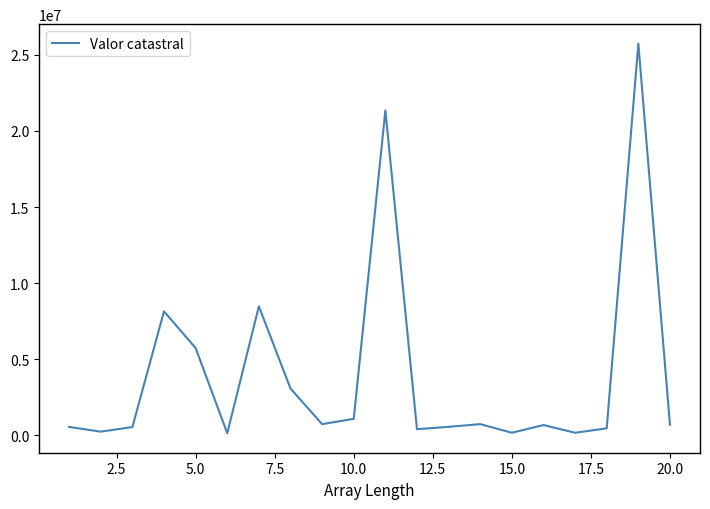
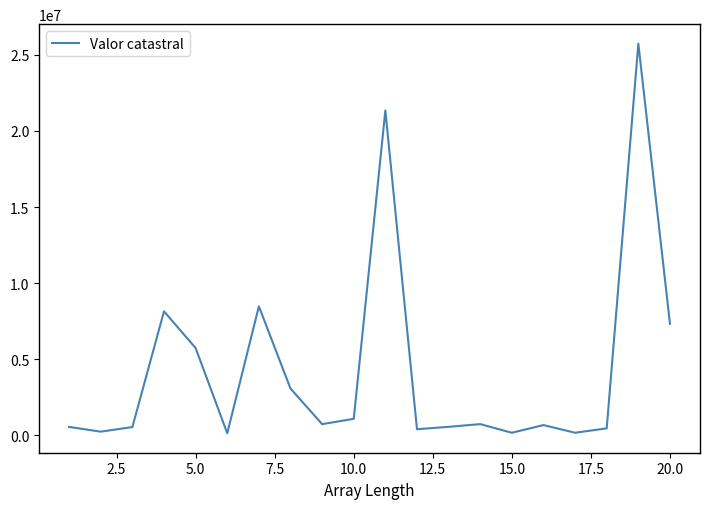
20.0: 700000 -> 7300000
